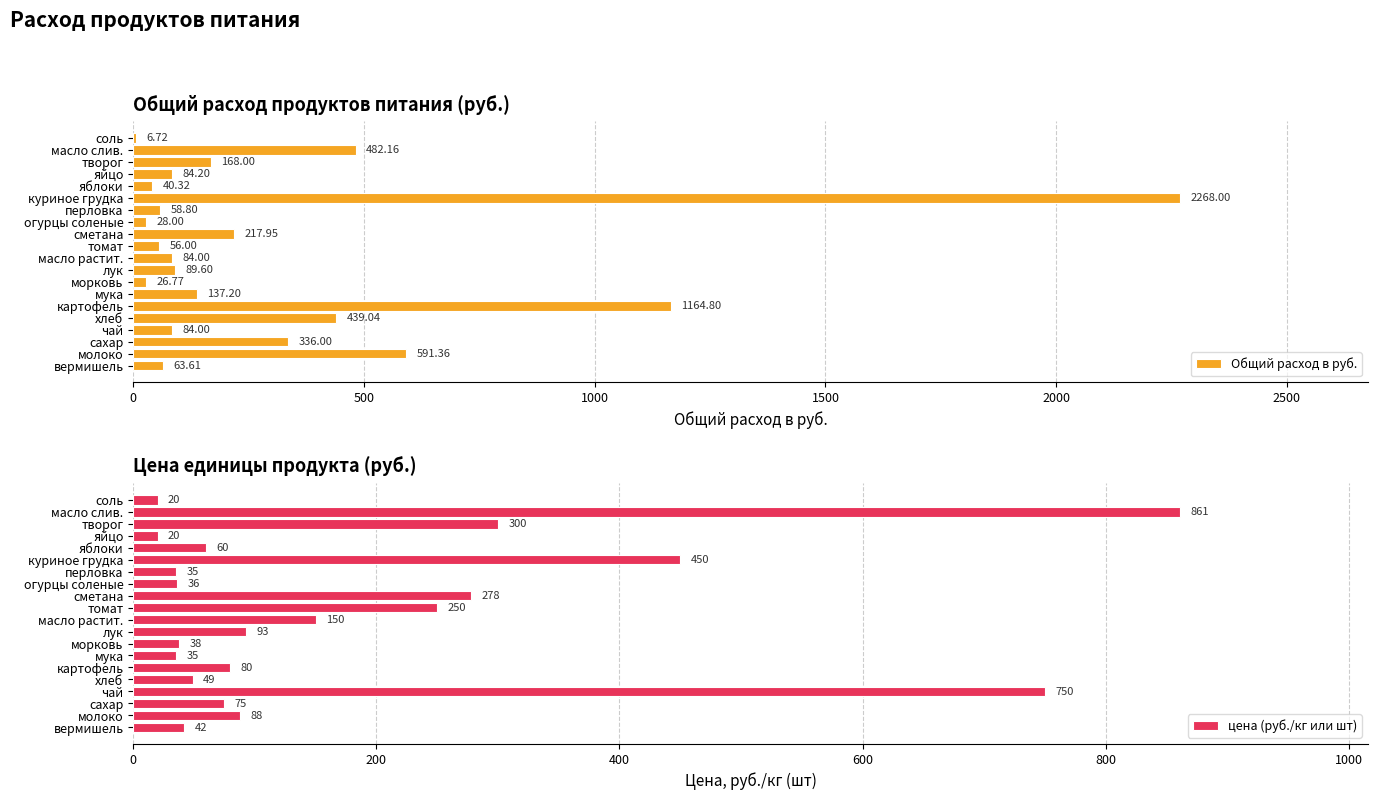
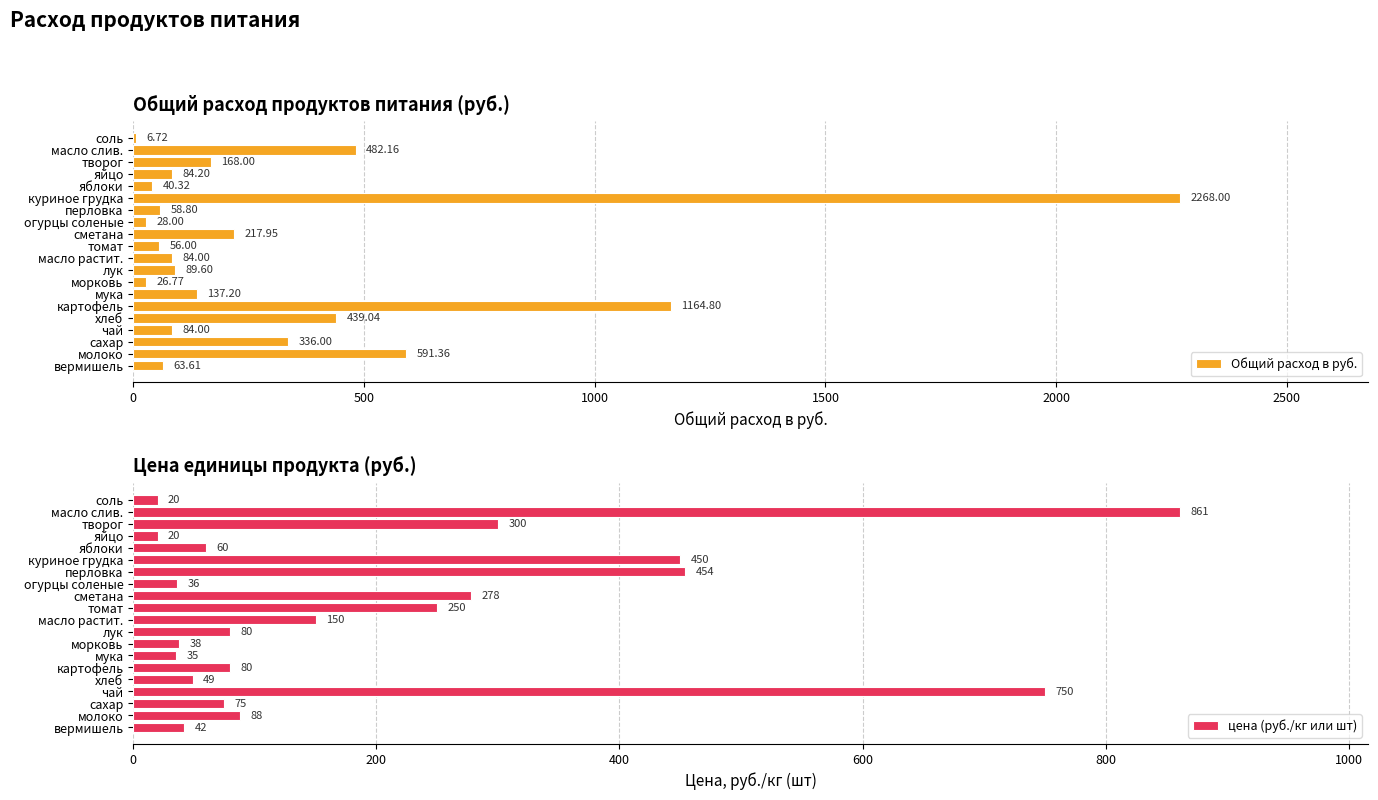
Цена единицы продукта (руб.), перловка: 35 -> 454
Цена единицы продукта (руб.), лук: 93 -> 80
